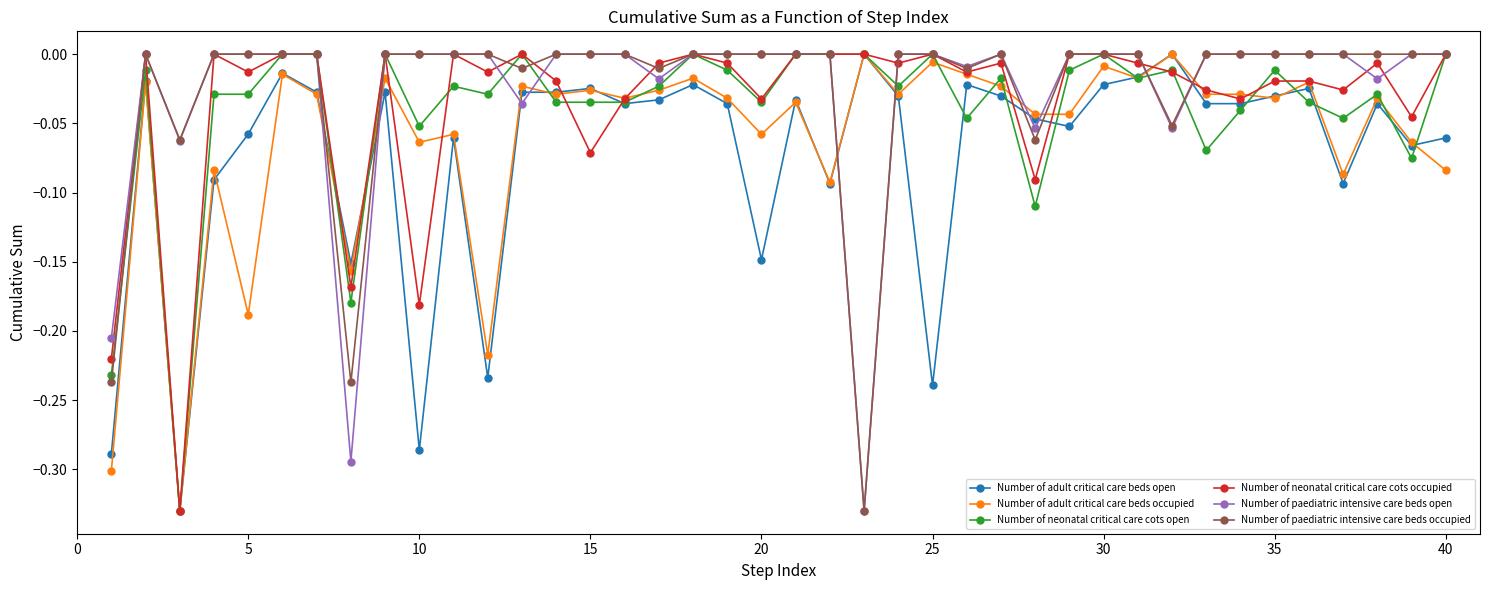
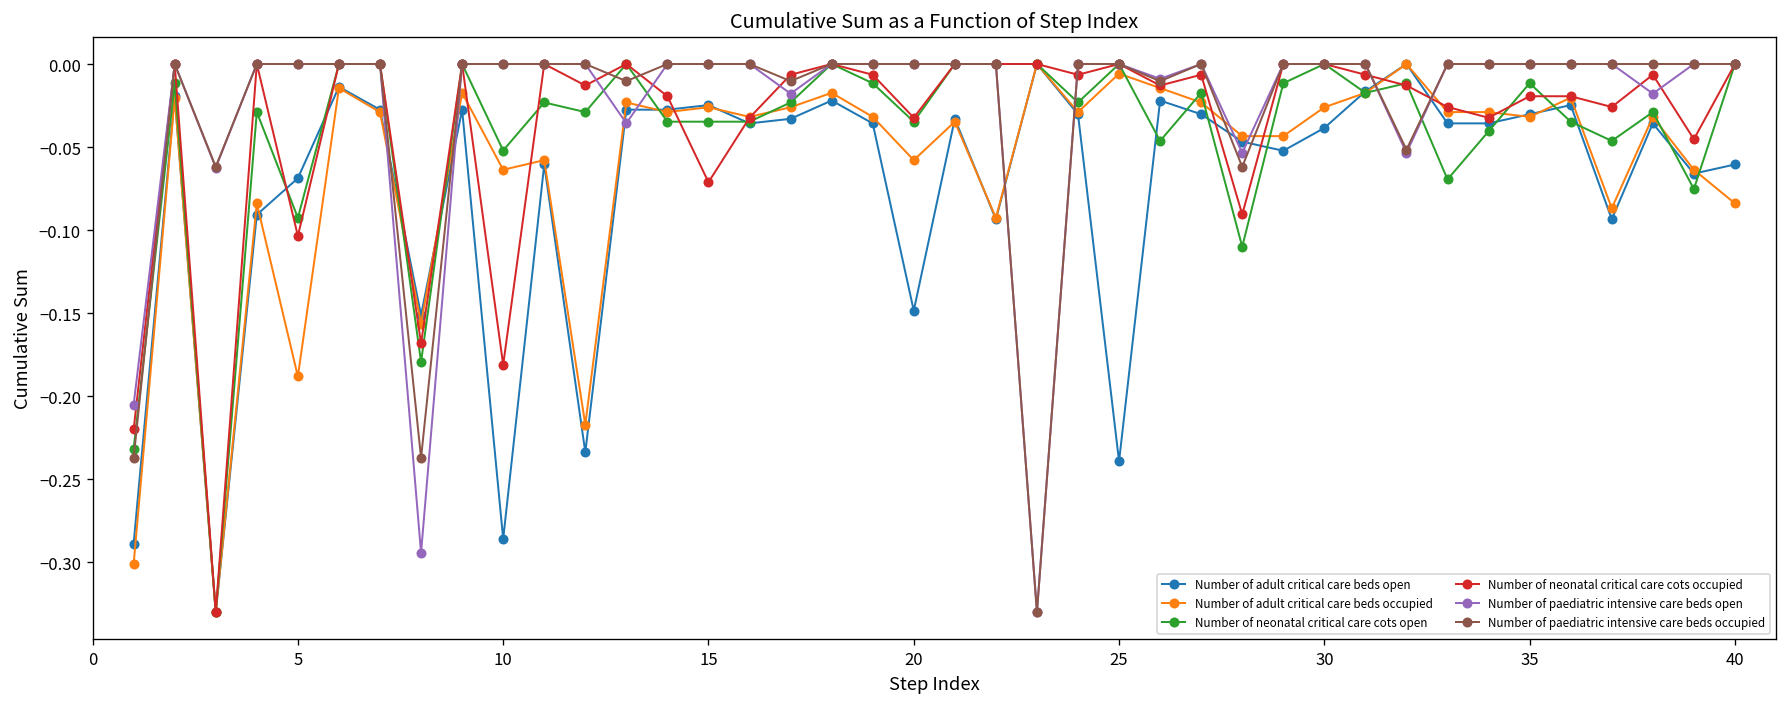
Number of adult critical care beds open, 5: -0.058 -> -0.069
Number of neonatal critical care cots open, 5: -0.029 -> -0.093
Number of neonatal critical care cots occupied, 5: -0.013 -> -0.104
Number of adult critical care beds open, 30: -0.022 -> -0.039
Number of adult critical care beds occupied, 30: -0.009 -> -0.026
